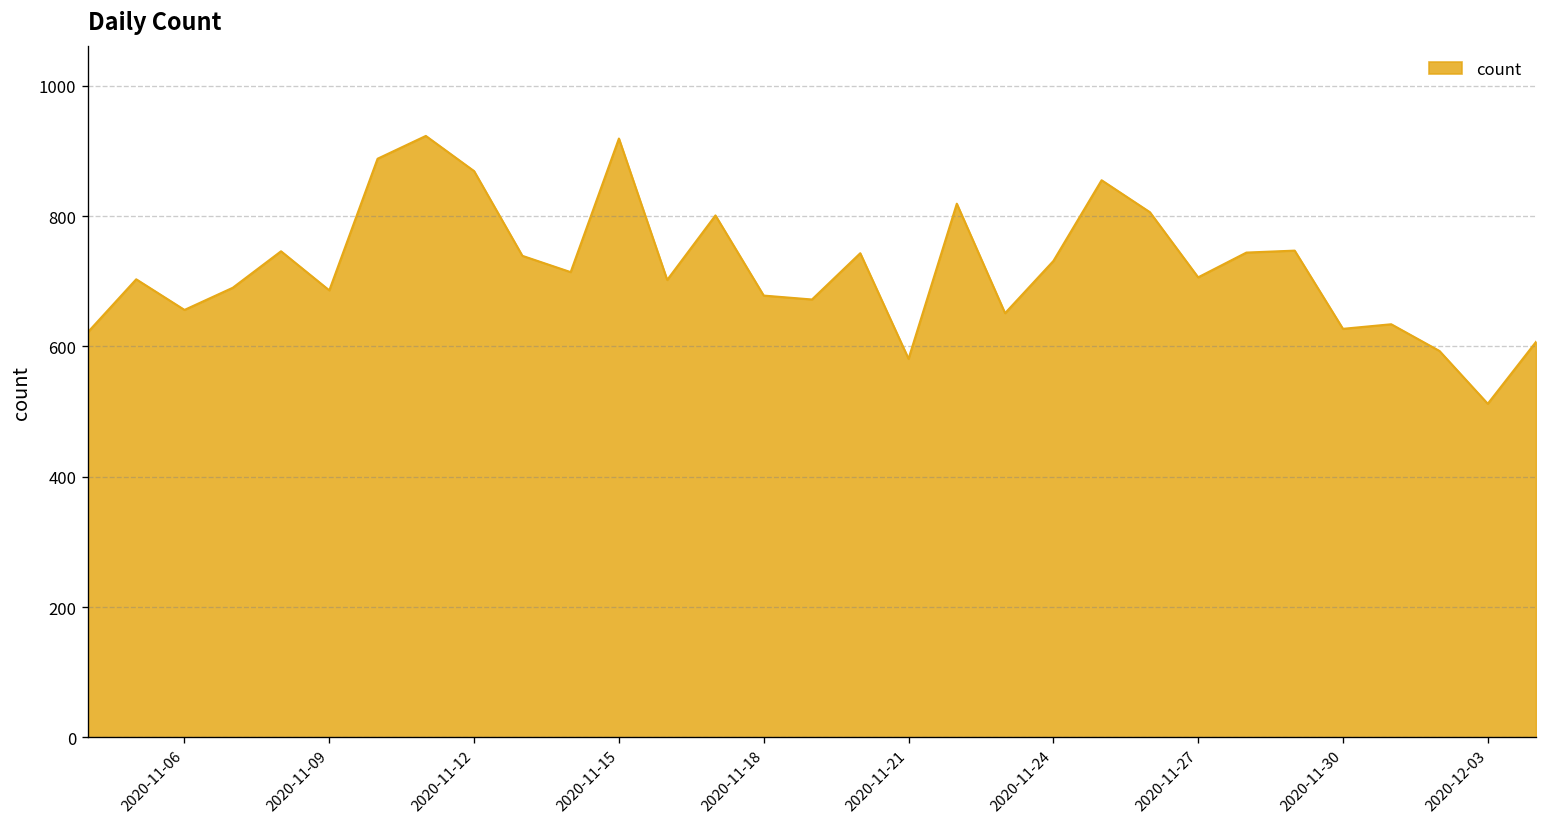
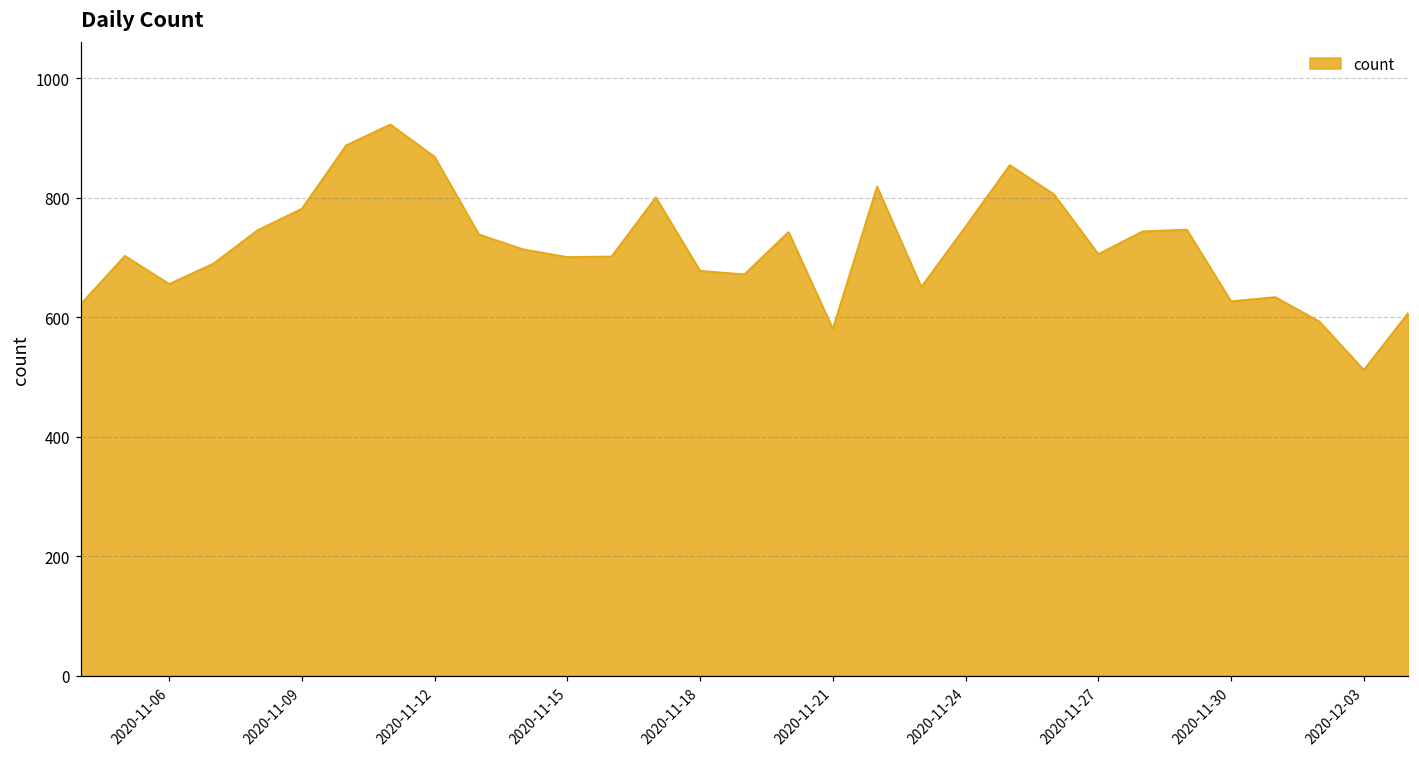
2020-11-09: 690 -> 780
2020-11-15: 920 -> 700
2020-11-24: 730 -> 750
